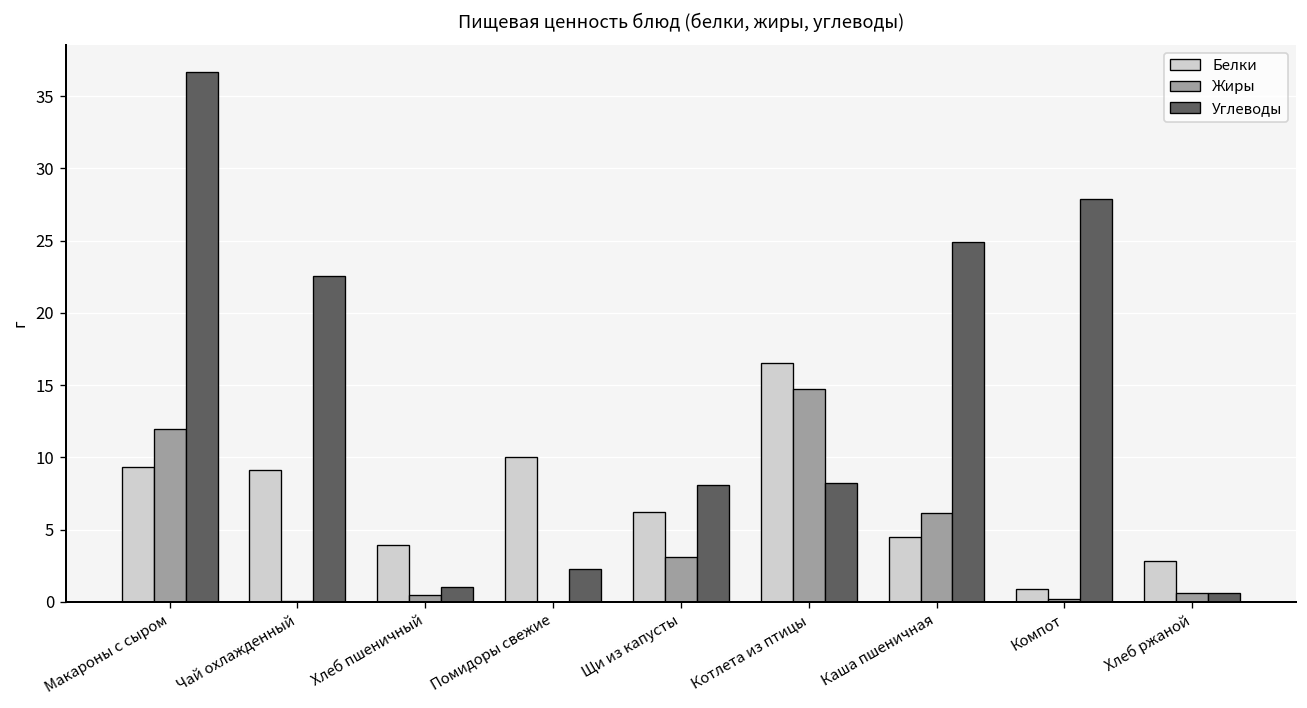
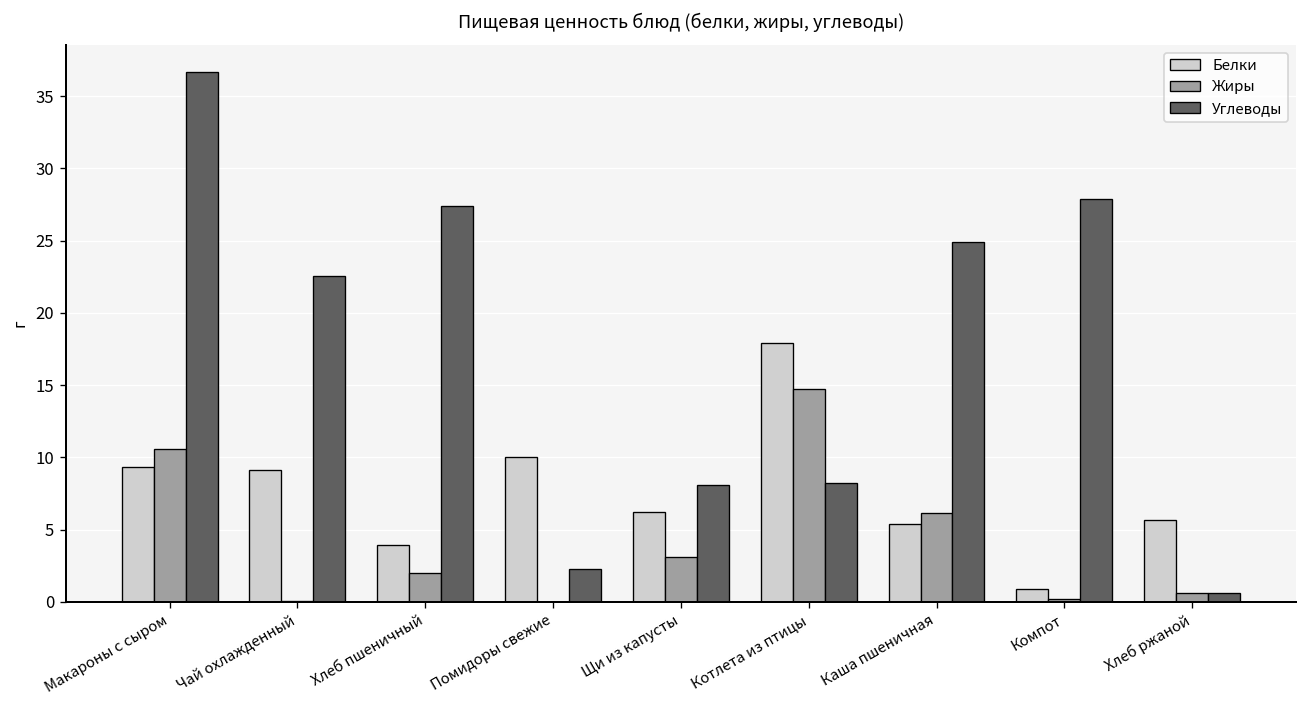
Жиры, Макароны с сыром: 11.9 -> 10.6
Жиры, Хлеб пшеничный: 0.5 -> 2.0
Углеводы, Хлеб пшеничный: 1.0 -> 27.4
Белки, Котлета из птицы: 16.5 -> 17.9
Белки, Каша пшеничная: 4.5 -> 5.4
Белки, Хлеб ржаной: 2.8 -> 5.7
